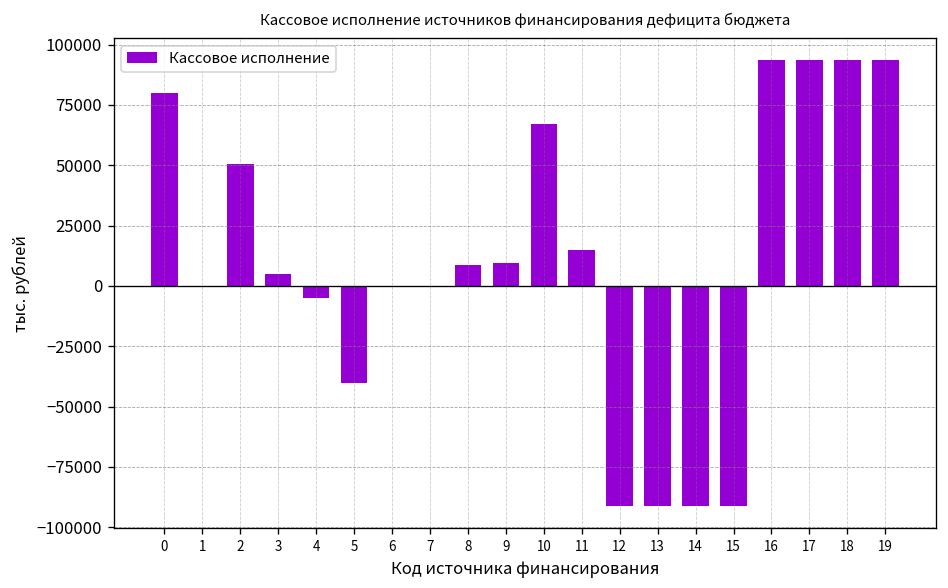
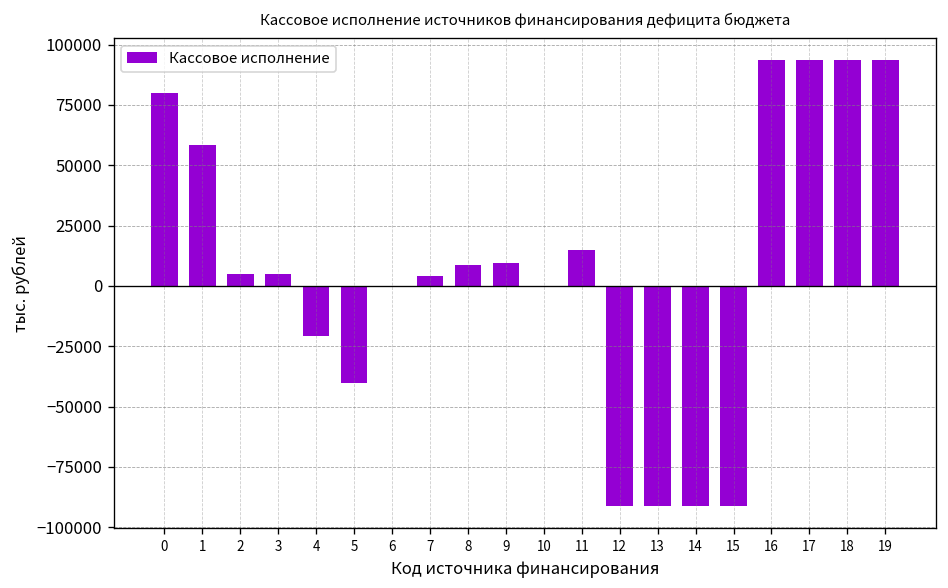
1: 0 -> 58000
2: 50000 -> 5000
4: -5000 -> -21000
7: 0 -> 4000
10: 67000 -> 0
